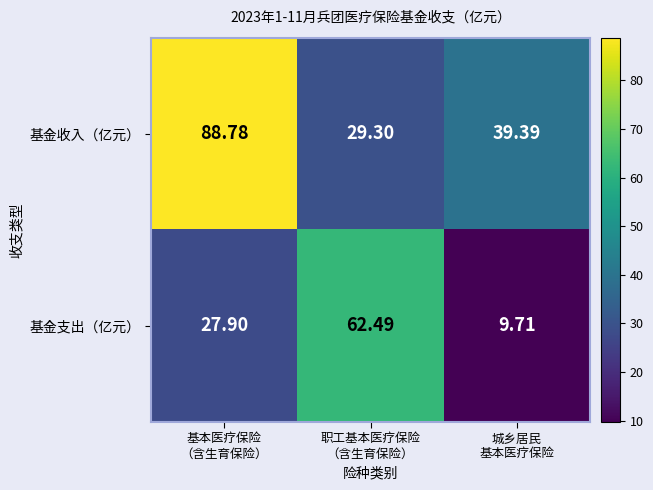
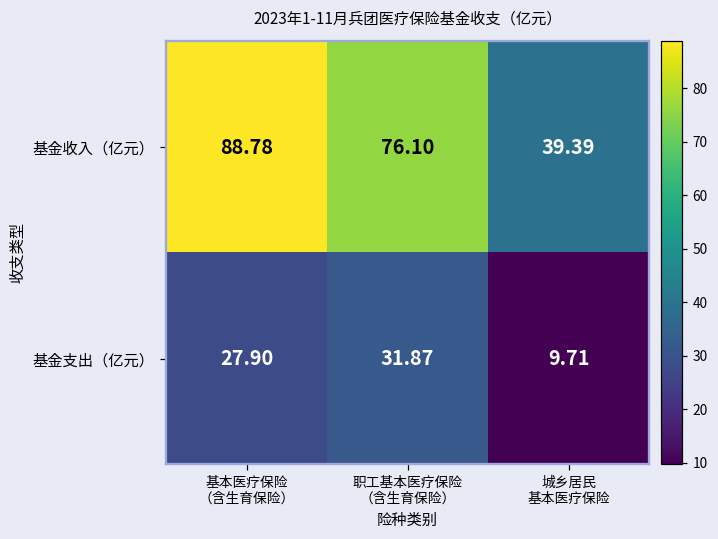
基金收入（亿元）, 职工基本医疗保险 （含生育保险）: 29.30 -> 76.10
基金支出（亿元）, 职工基本医疗保险 （含生育保险）: 62.49 -> 31.87
